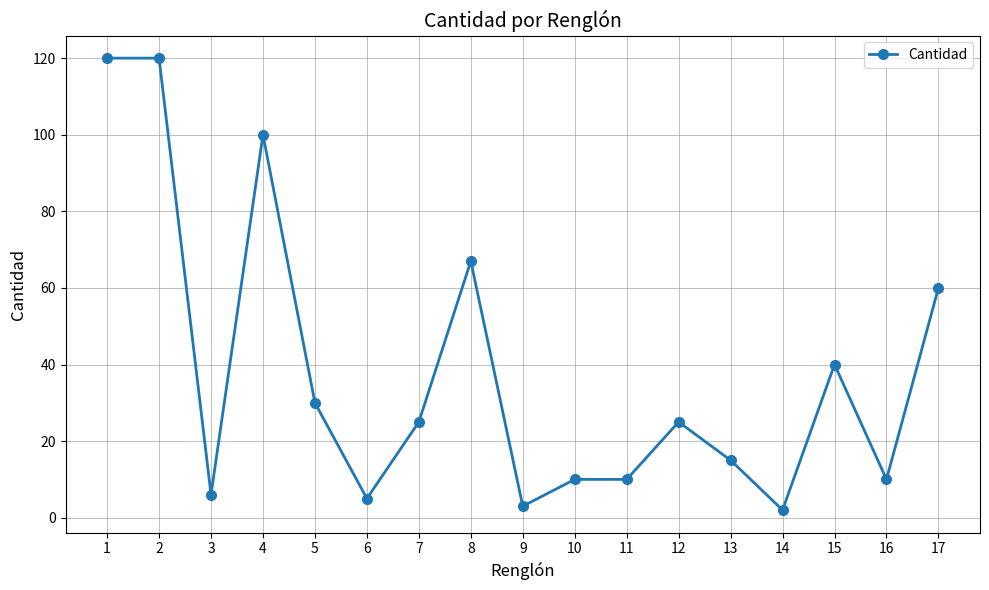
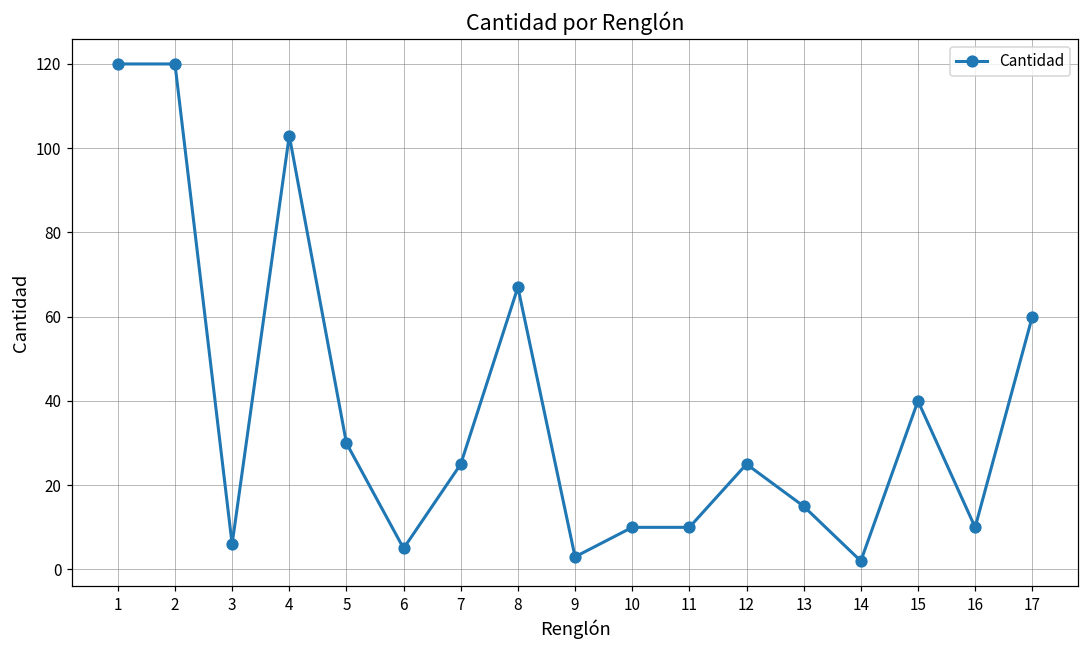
4: 100 -> 103
